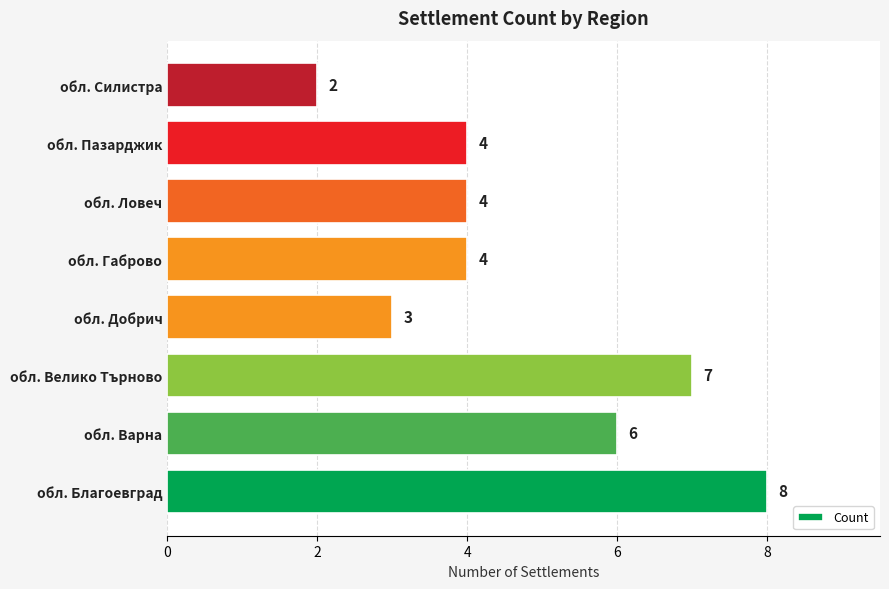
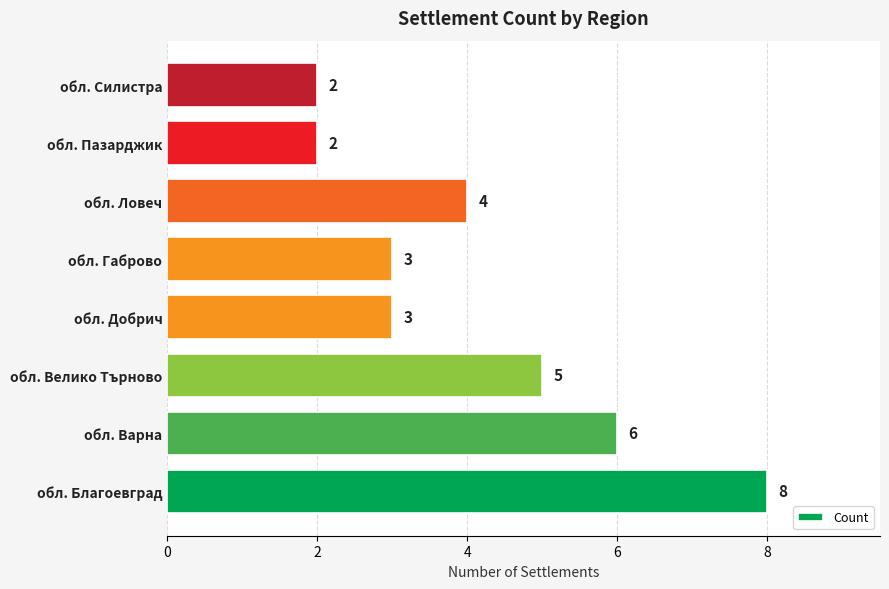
обл. Пазарджик: 4 -> 2
обл. Габрово: 4 -> 3
обл. Велико Търново: 7 -> 5
